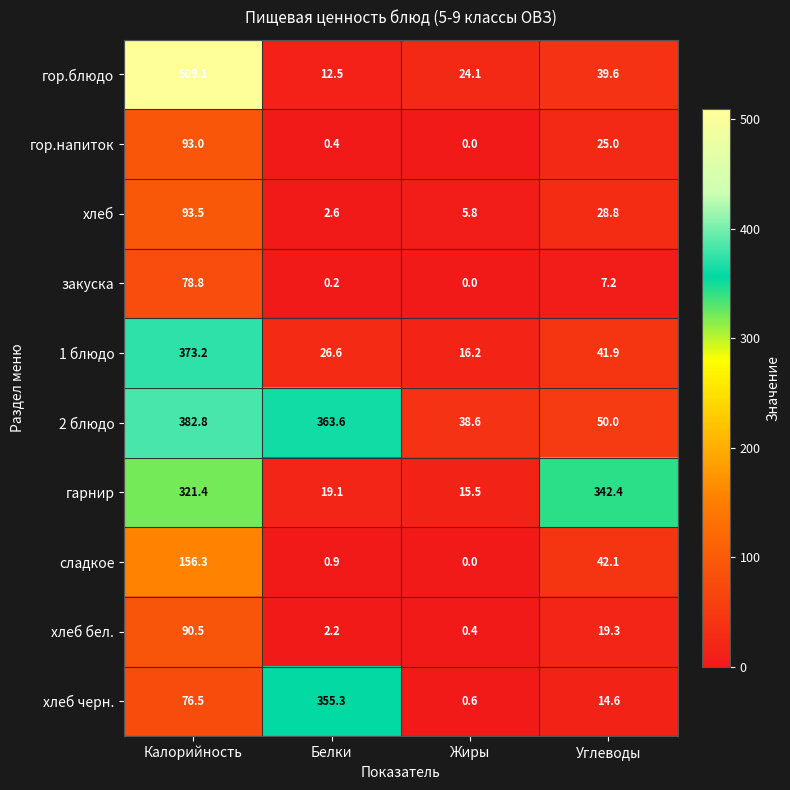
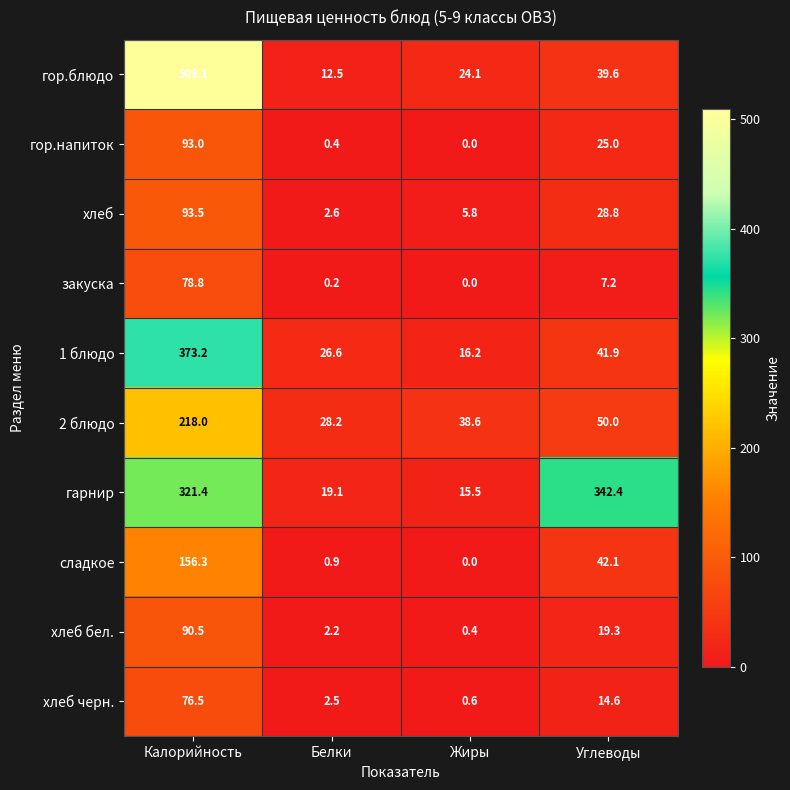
2 блюдо, Калорийность: 382.8 -> 218.0
2 блюдо, Белки: 363.6 -> 28.2
хлеб черн., Белки: 355.3 -> 2.5
